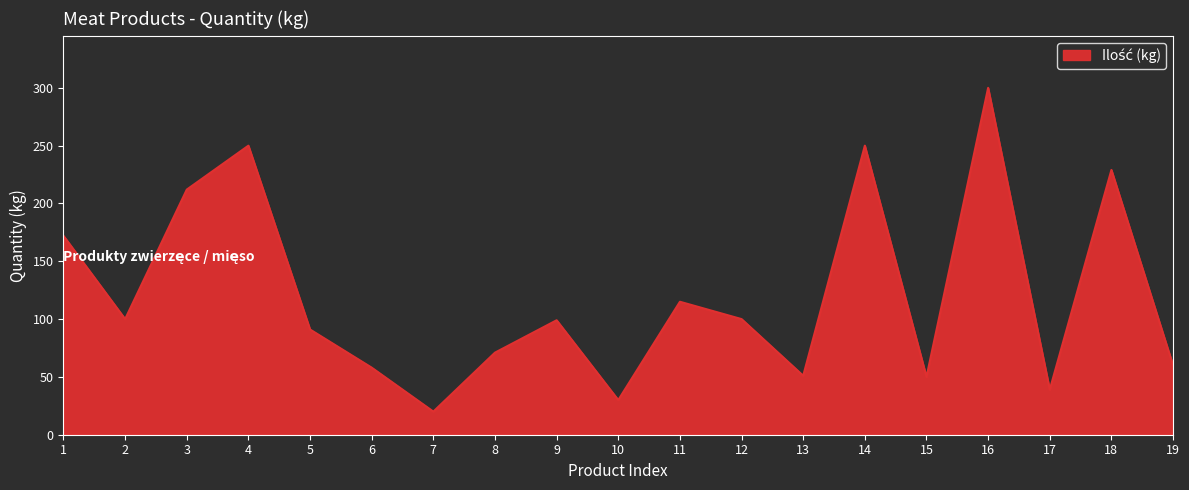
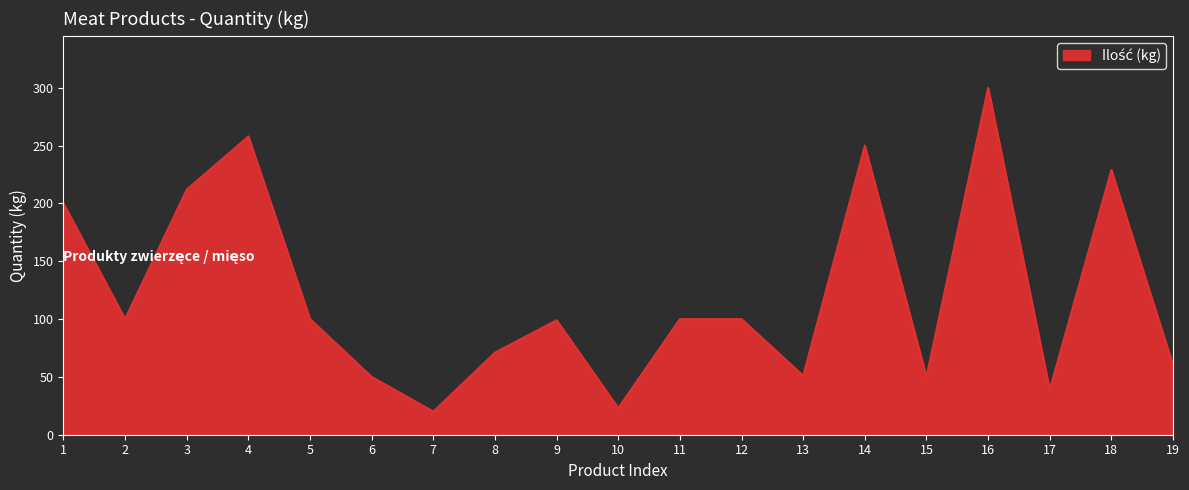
1: 172 -> 200
4: 250 -> 258
5: 91 -> 100
6: 58 -> 50
10: 30 -> 23
11: 115 -> 100
